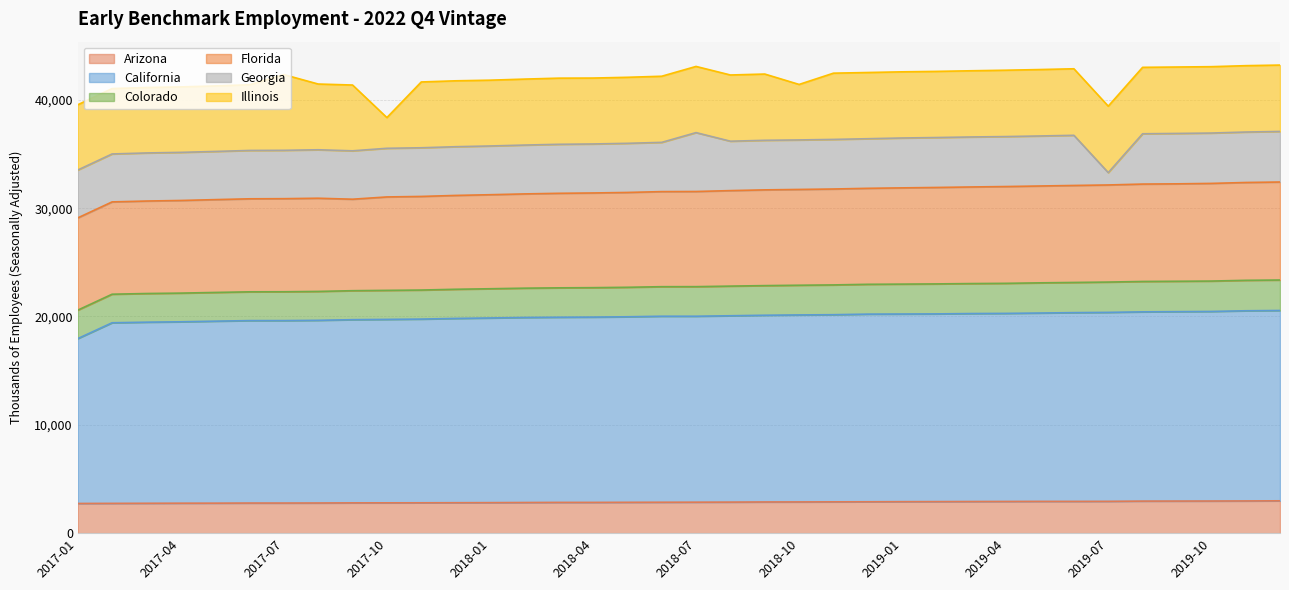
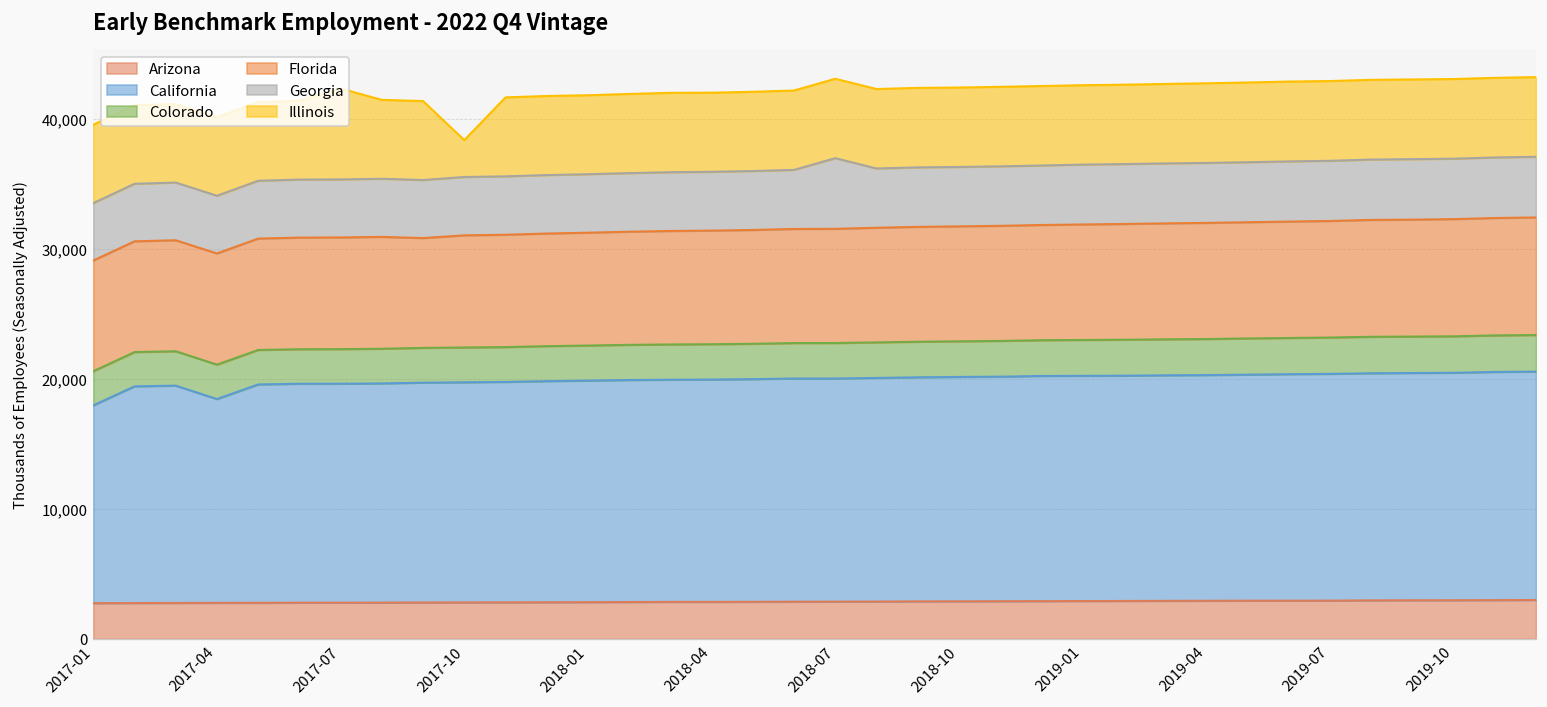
California, 2017-04: 16,700 -> 15,700
Illinois, 2018-10: 5,100 -> 6,100
Georgia, 2019-07: 1,100 -> 4,600
